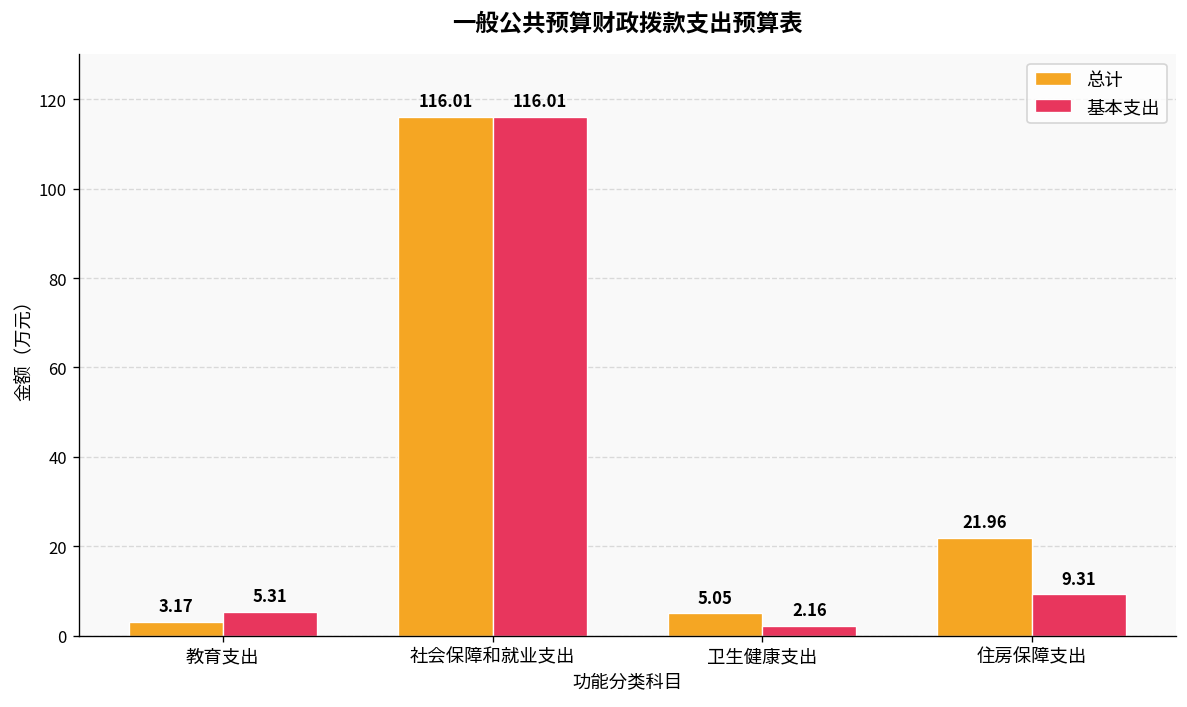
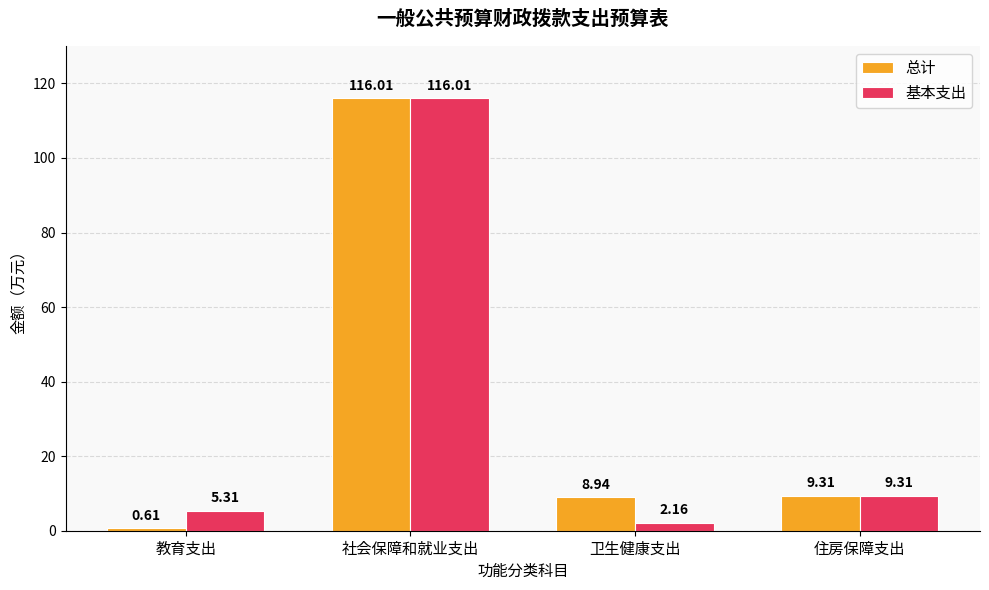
总计, 教育支出: 3.17 -> 0.61
总计, 卫生健康支出: 5.05 -> 8.94
总计, 住房保障支出: 21.96 -> 9.31
